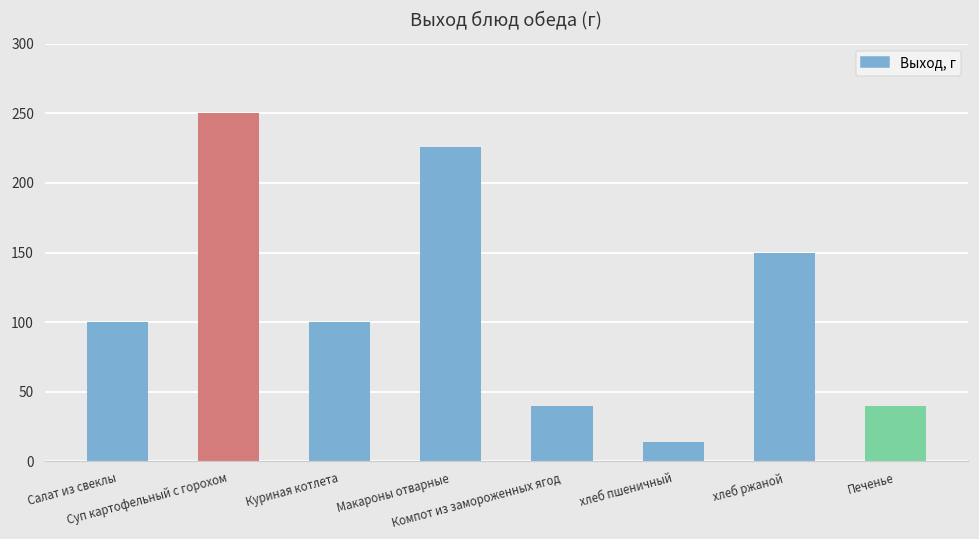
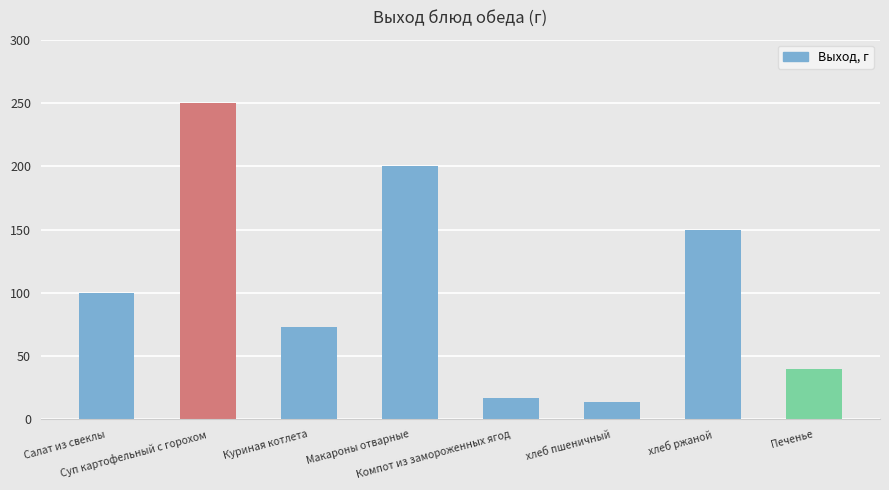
Куриная котлета: 100 -> 73
Макароны отварные: 226 -> 200
Компот из замороженных ягод: 40 -> 17
